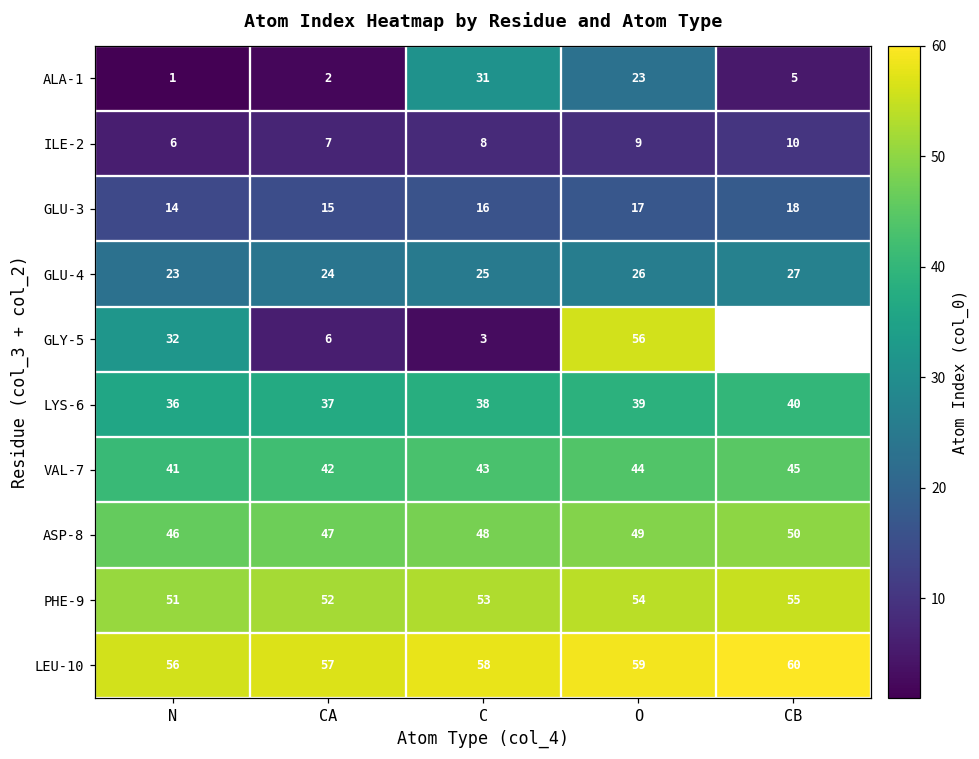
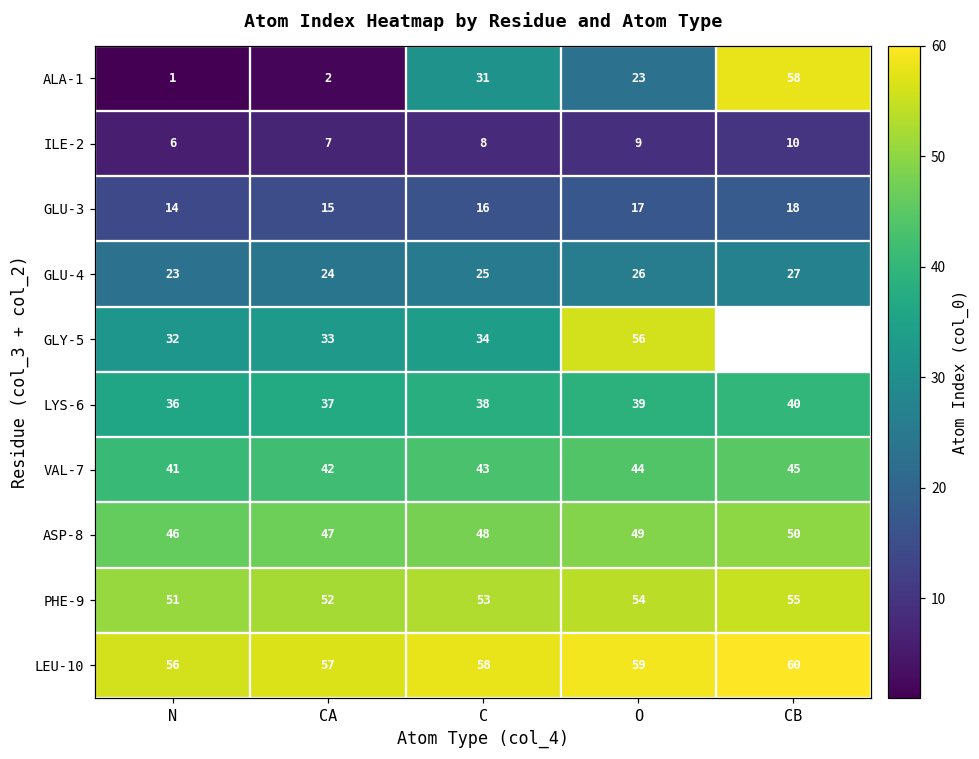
ALA-1, CB: 5 -> 58
GLY-5, CA: 6 -> 33
GLY-5, C: 3 -> 34
